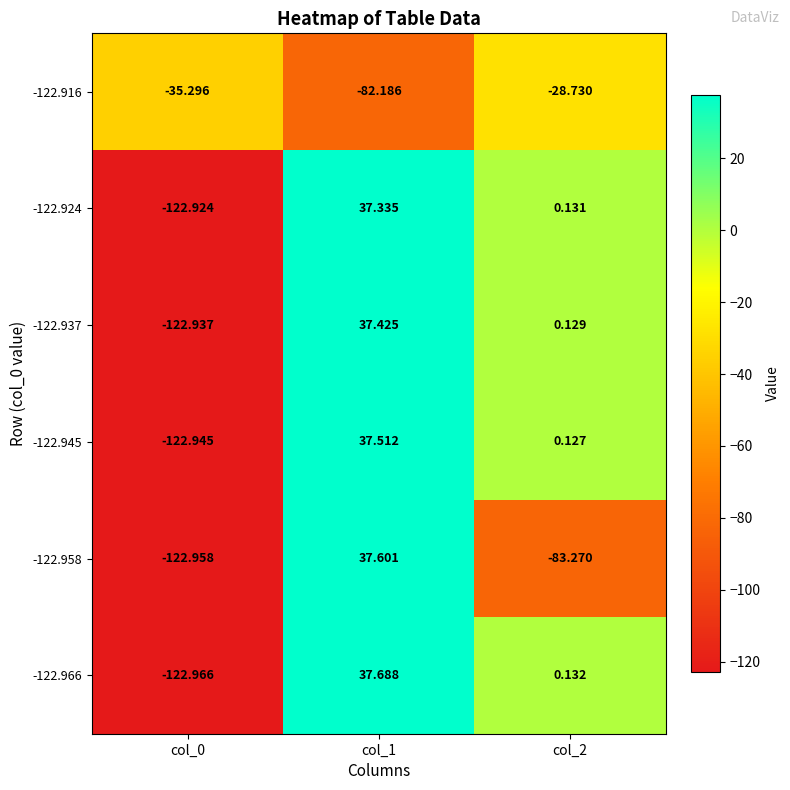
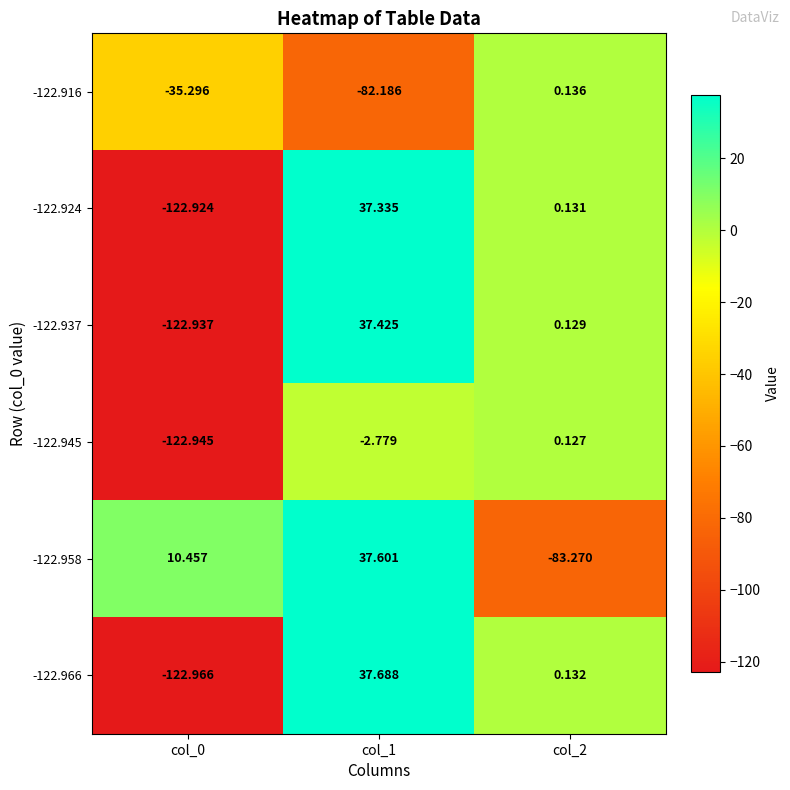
-122.916, col_2: -28.730 -> 0.136
-122.945, col_1: 37.512 -> -2.779
-122.958, col_0: -122.958 -> 10.457
